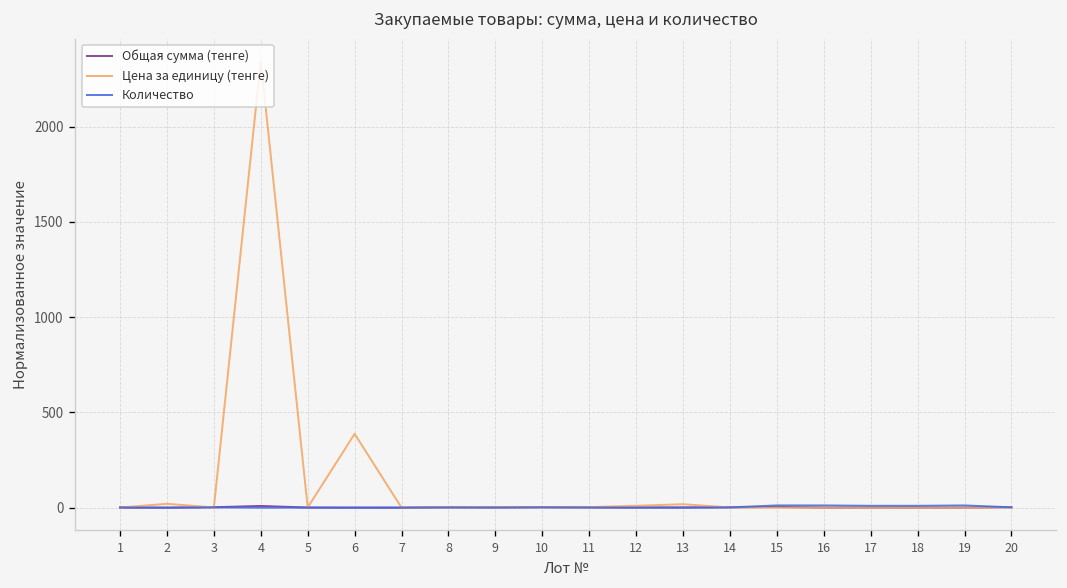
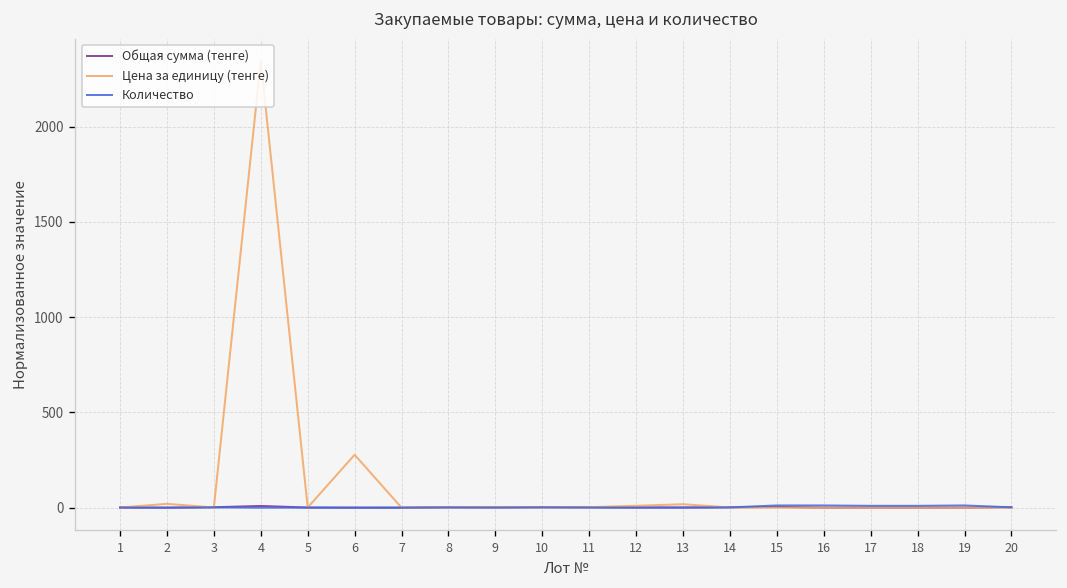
Цена за единицу (тенге), 6: 390 -> 280
